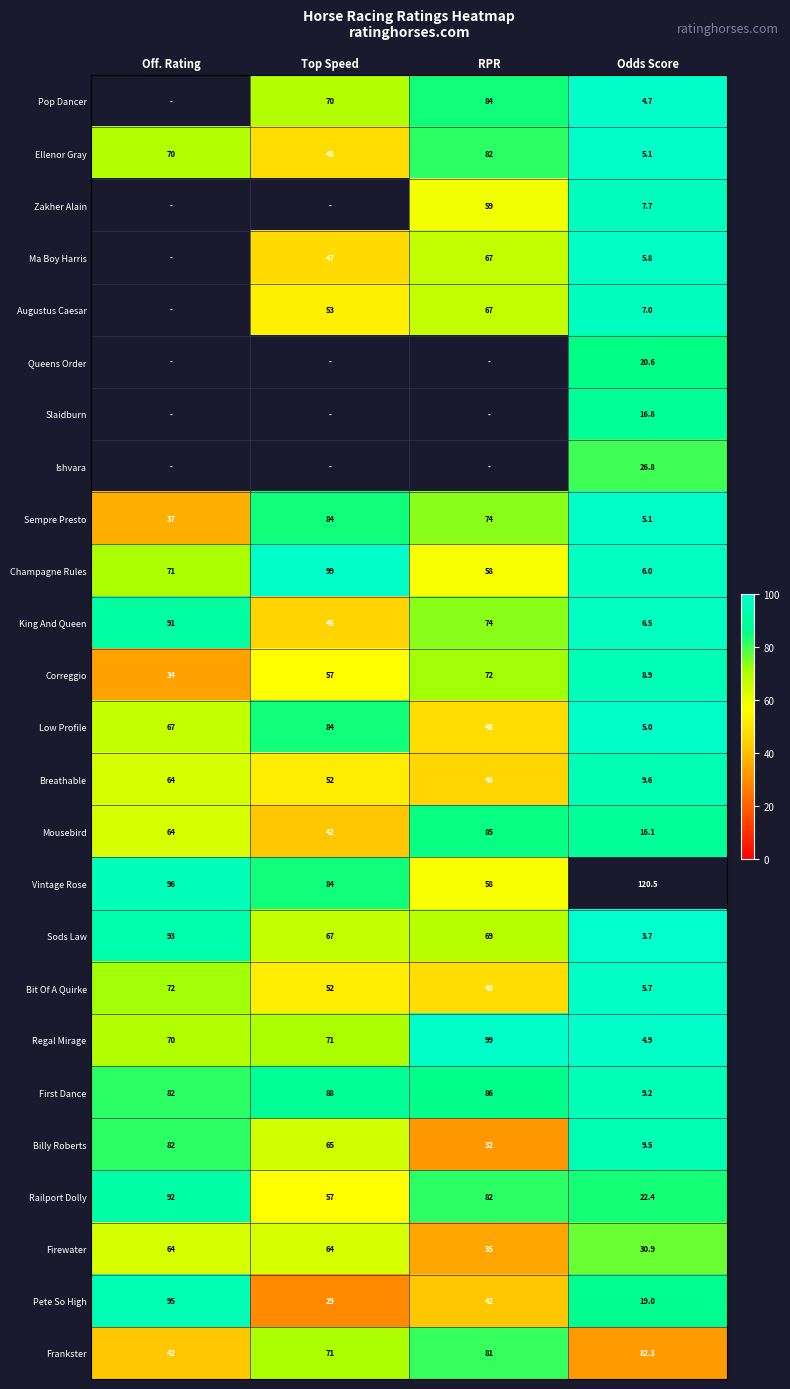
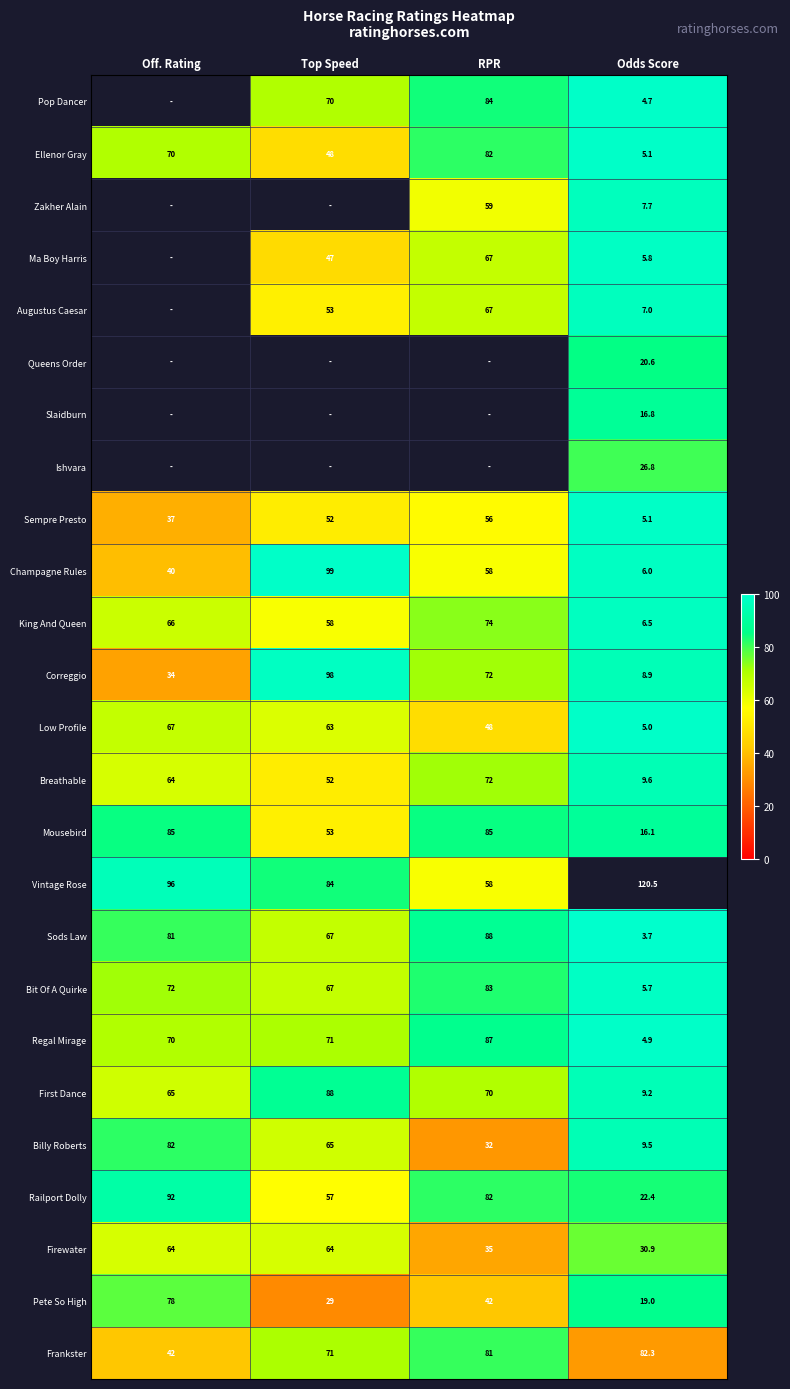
Sempre Presto, Top Speed: 84 -> 52
Sempre Presto, RPR: 74 -> 56
Champagne Rules, Off. Rating: 71 -> 40
King And Queen, Off. Rating: 91 -> 66
King And Queen, Top Speed: 45 -> 58
Correggio, Top Speed: 57 -> 98
Low Profile, Top Speed: 84 -> 63
Breathable, RPR: 46 -> 72
Mousebird, Off. Rating: 64 -> 85
Mousebird, Top Speed: 42 -> 53
Sods Law, Off. Rating: 93 -> 81
Sods Law, RPR: 69 -> 88
Bit Of A Quirke, Top Speed: 52 -> 67
Bit Of A Quirke, RPR: 48 -> 83
Regal Mirage, RPR: 99 -> 87
First Dance, Off. Rating: 82 -> 65
First Dance, RPR: 86 -> 70
Pete So High, Off. Rating: 95 -> 78
